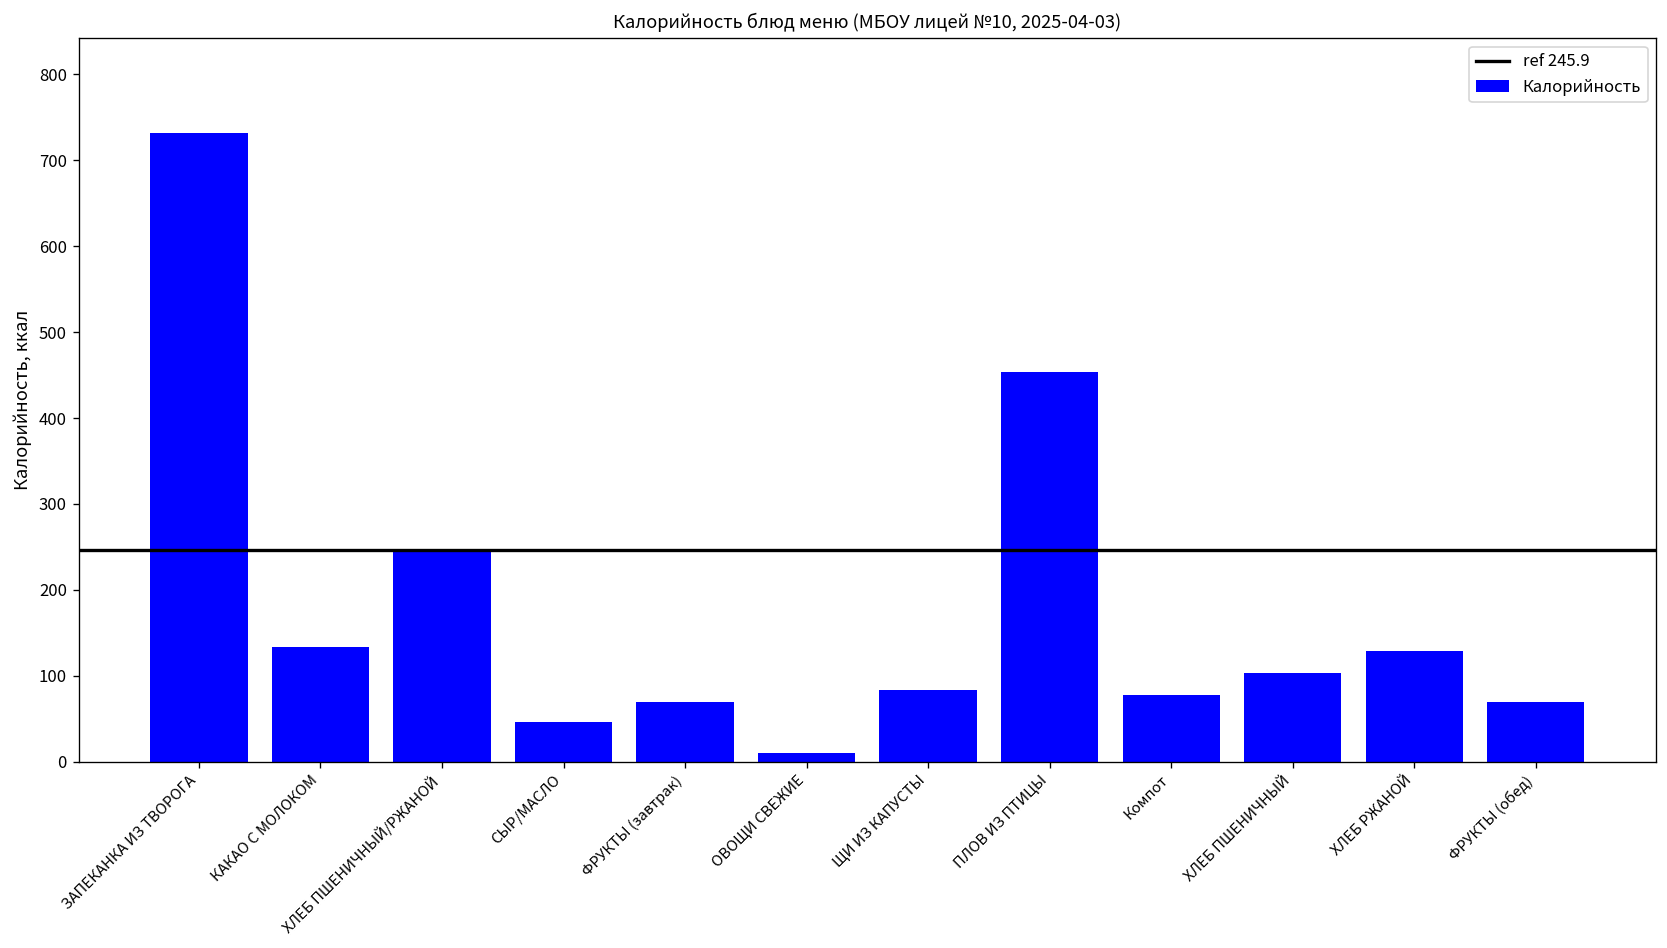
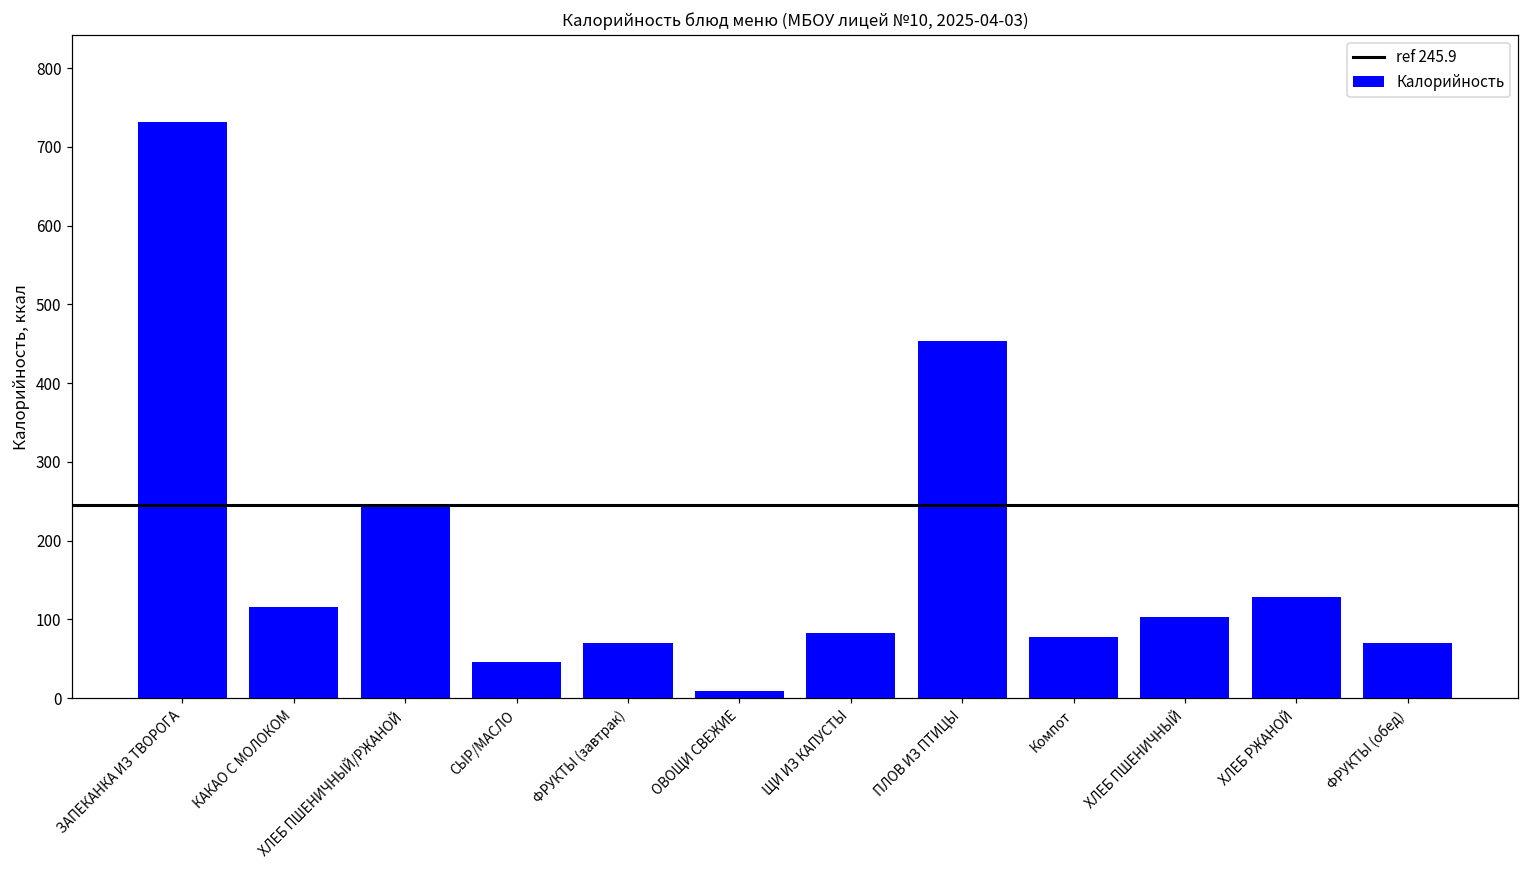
КАКАО С МОЛОКОМ: 130 -> 120
